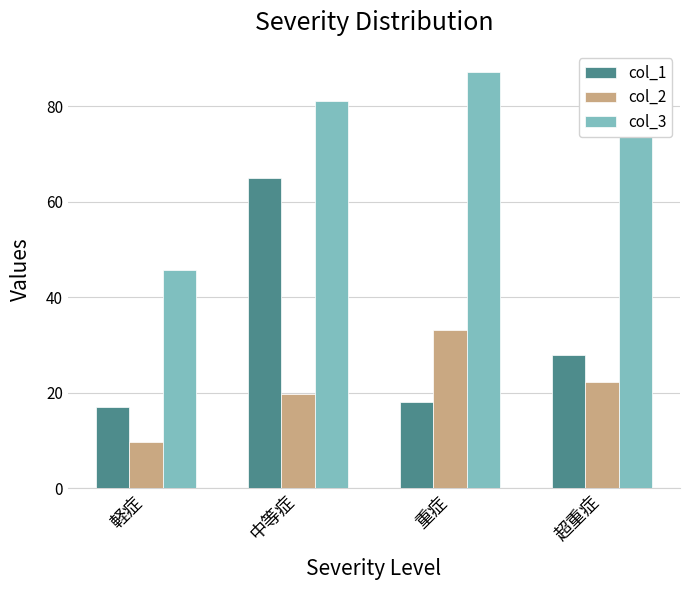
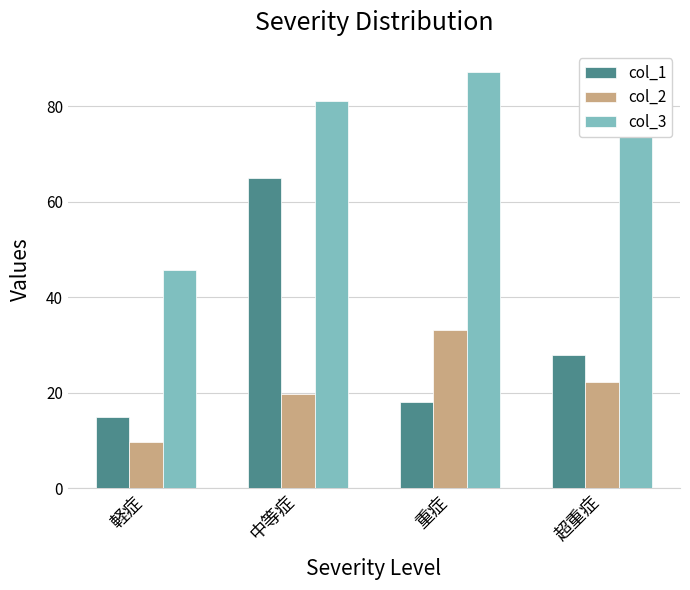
col_1, 軽症: 17 -> 15
